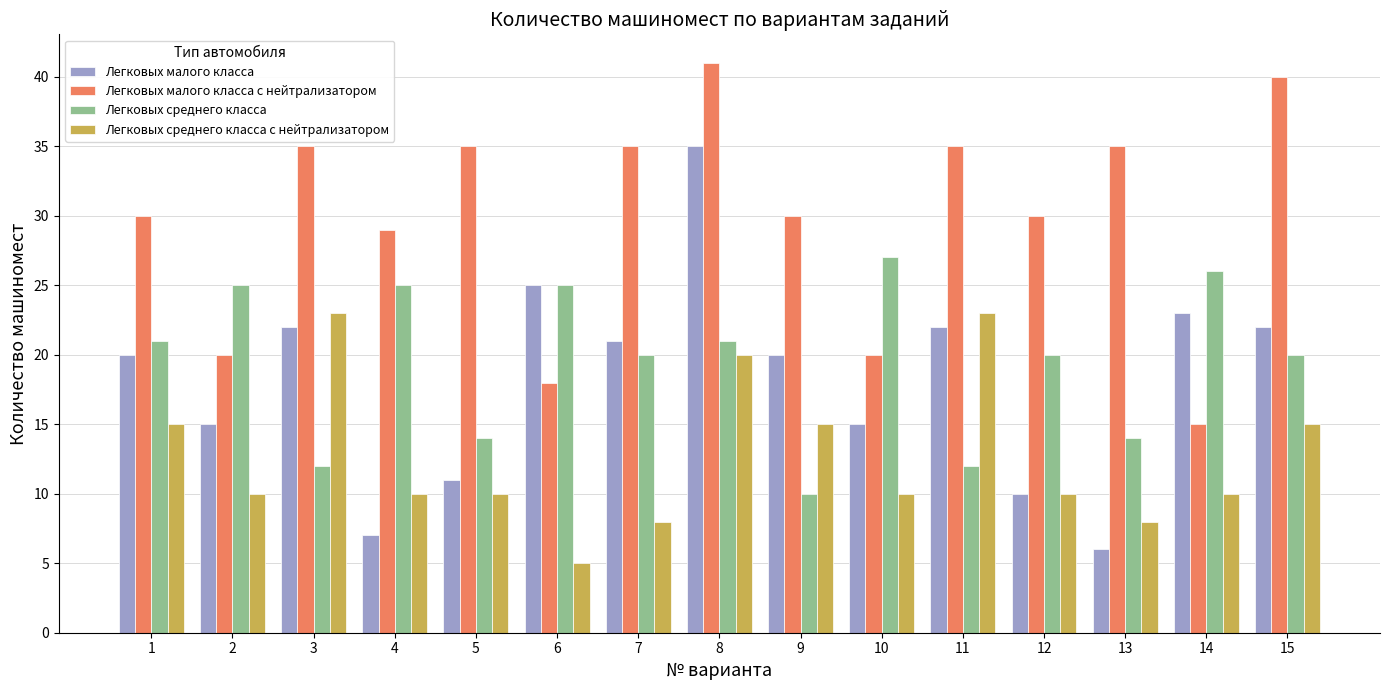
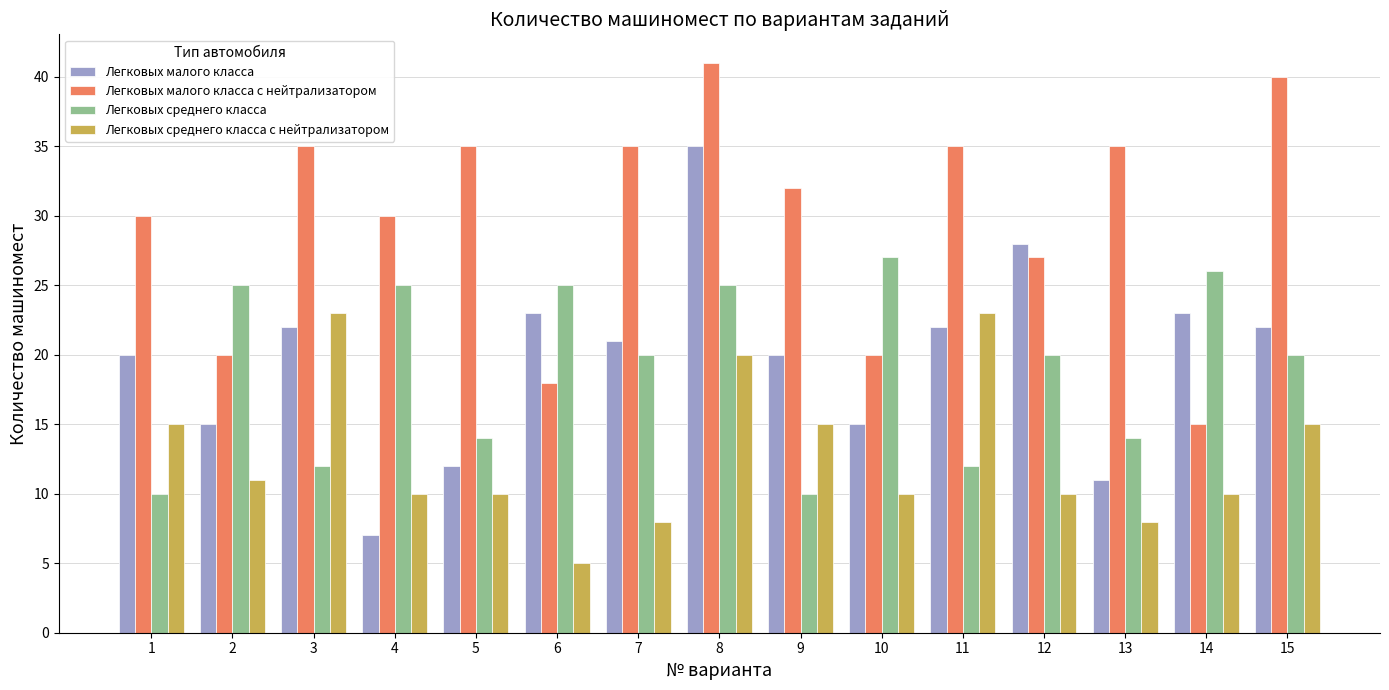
Легковых среднего класса, 1: 21 -> 10
Легковых среднего класса с нейтрализатором, 2: 10 -> 11
Легковых малого класса с нейтрализатором, 4: 29 -> 30
Легковых малого класса, 5: 11 -> 12
Легковых малого класса, 6: 25 -> 23
Легковых среднего класса, 8: 21 -> 25
Легковых малого класса с нейтрализатором, 9: 30 -> 32
Легковых малого класса, 12: 10 -> 28
Легковых малого класса с нейтрализатором, 12: 30 -> 27
Легковых малого класса, 13: 6 -> 11
